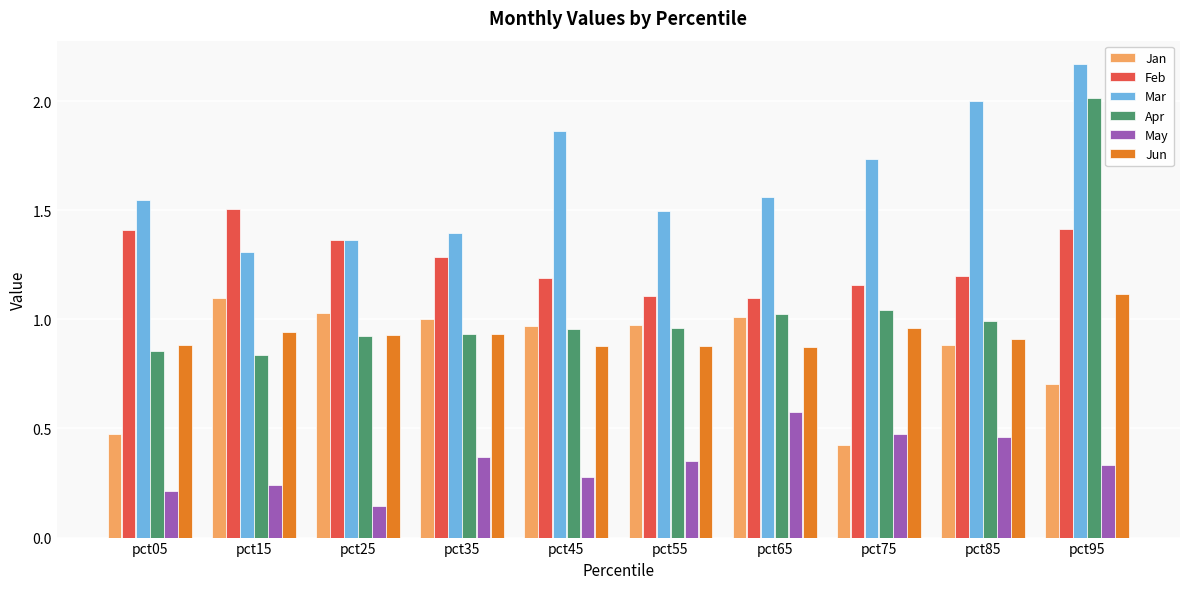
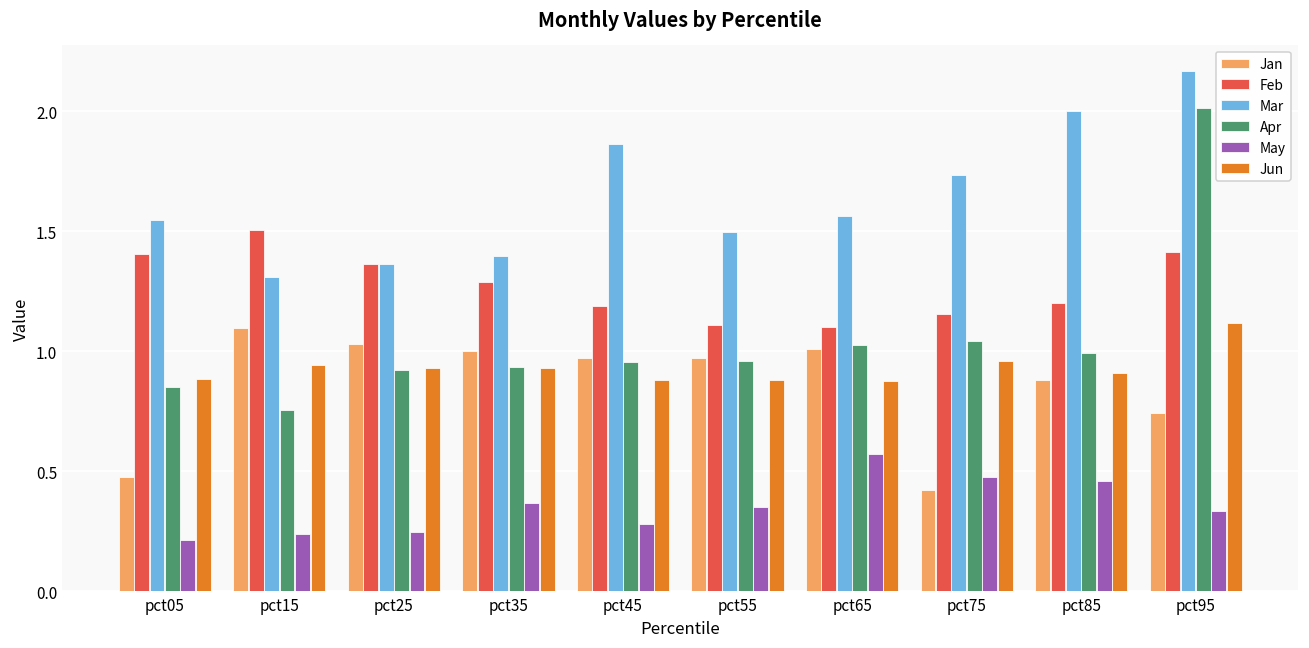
Apr, pct15: 0.84 -> 0.76
May, pct25: 0.14 -> 0.25
Jan, pct95: 0.70 -> 0.74
